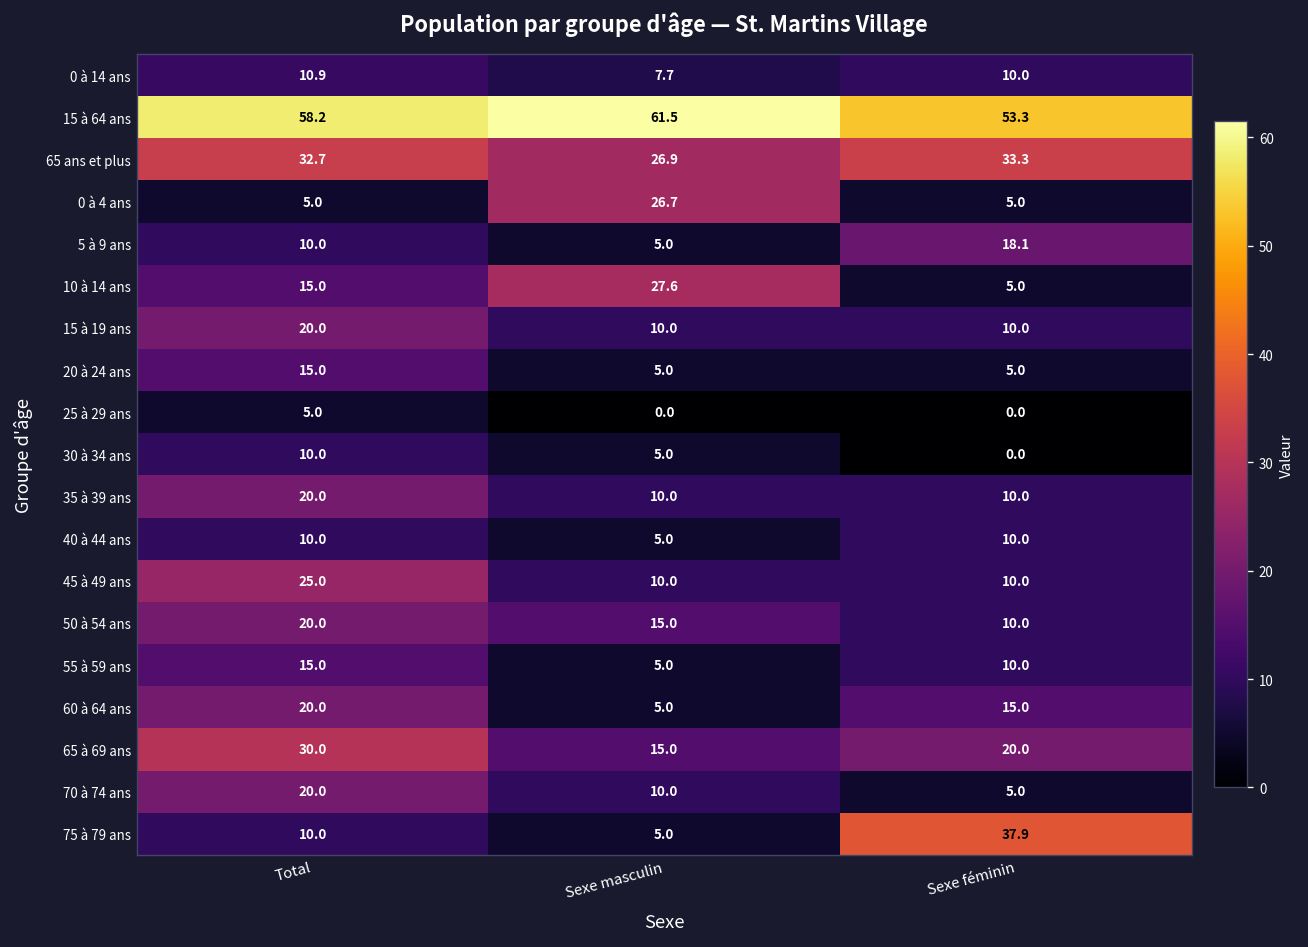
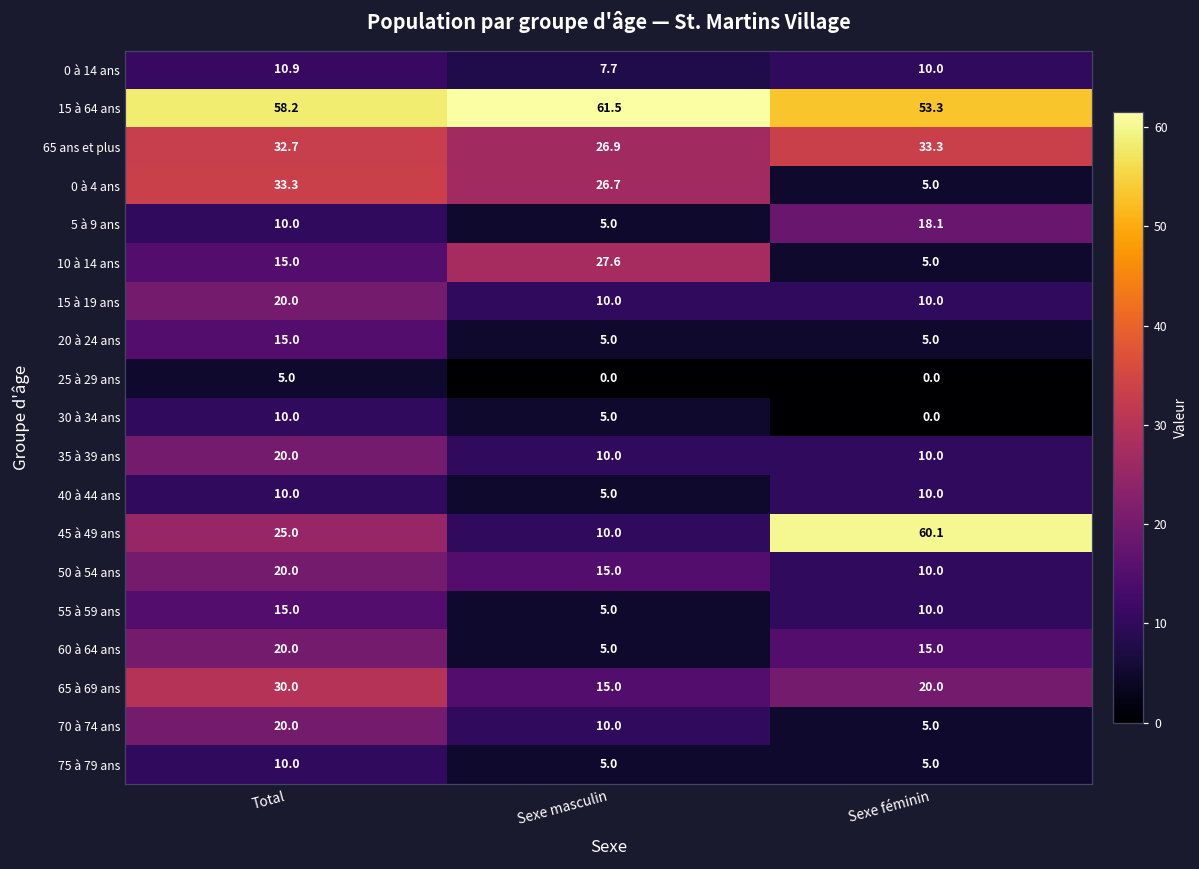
0 à 4 ans, Total: 5.0 -> 33.3
45 à 49 ans, Sexe féminin: 10.0 -> 60.1
75 à 79 ans, Sexe féminin: 37.9 -> 5.0
